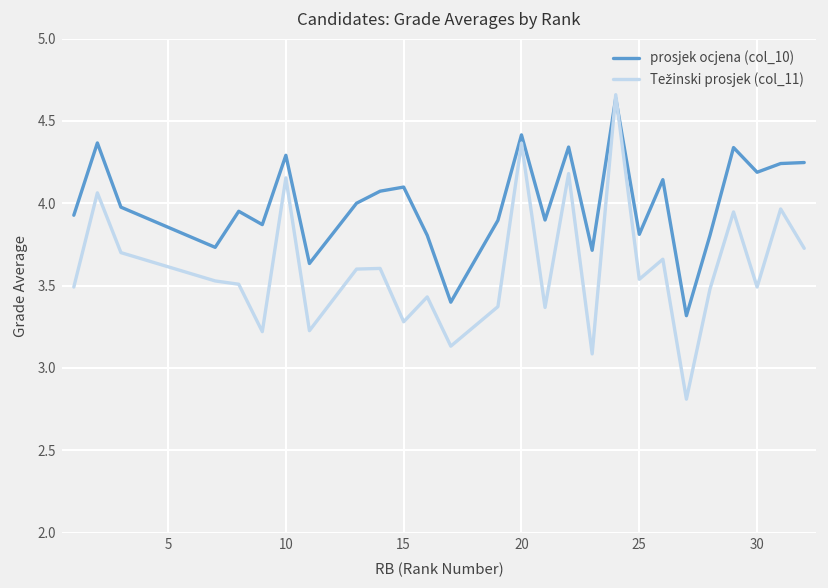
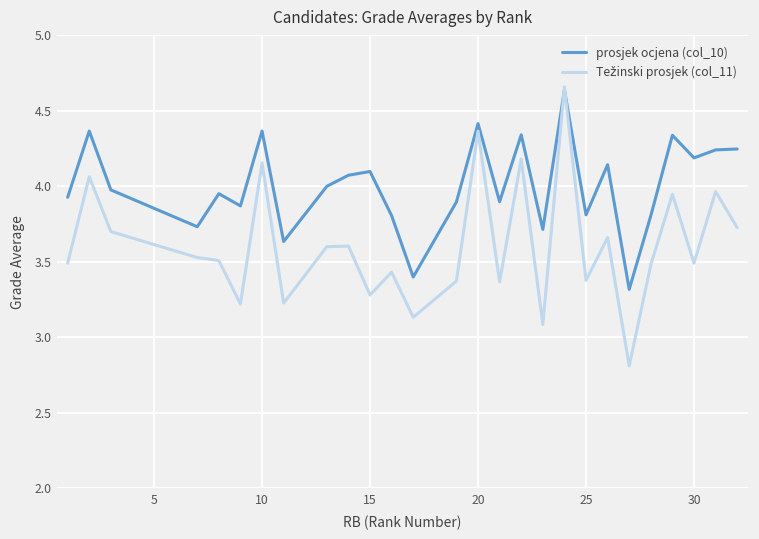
prosjek ocjena (col_10), 10: 4.29 -> 4.37
Težinski prosjek (col_11), 25: 3.54 -> 3.38
